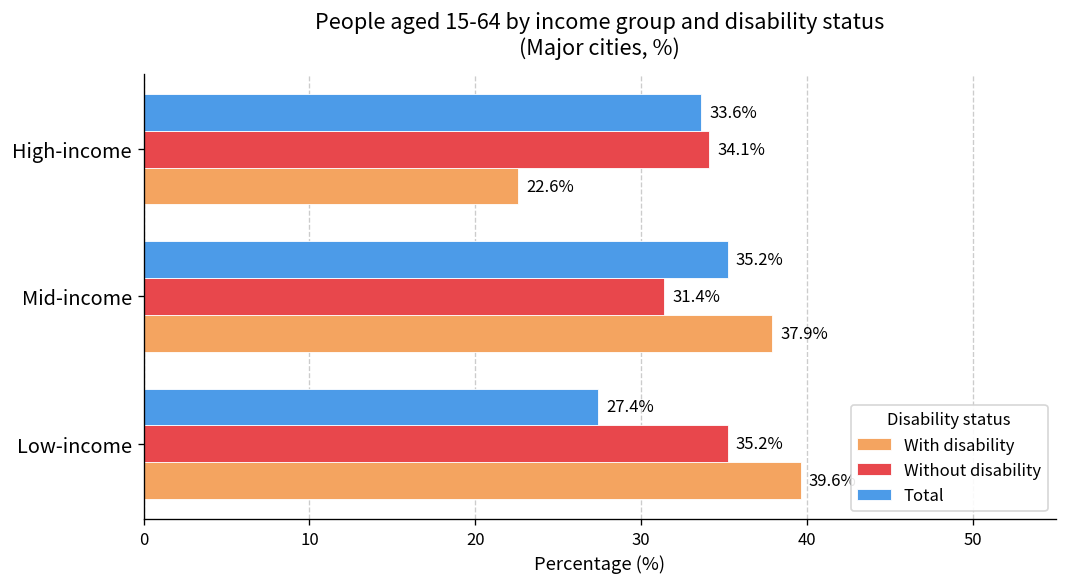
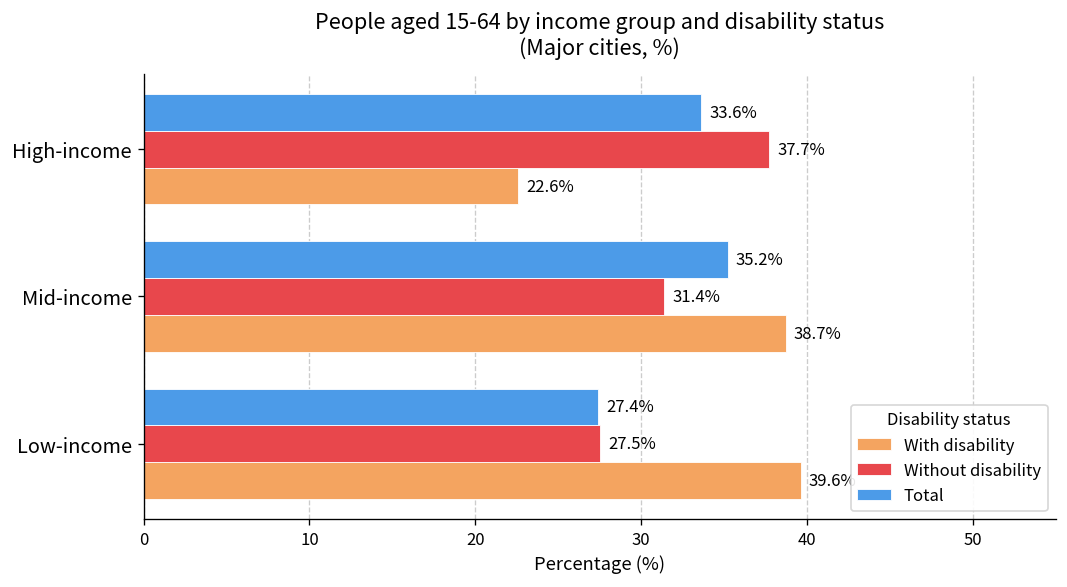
Without disability, High-income: 34.1% -> 37.7%
With disability, Mid-income: 37.9% -> 38.7%
Without disability, Low-income: 35.2% -> 27.5%
